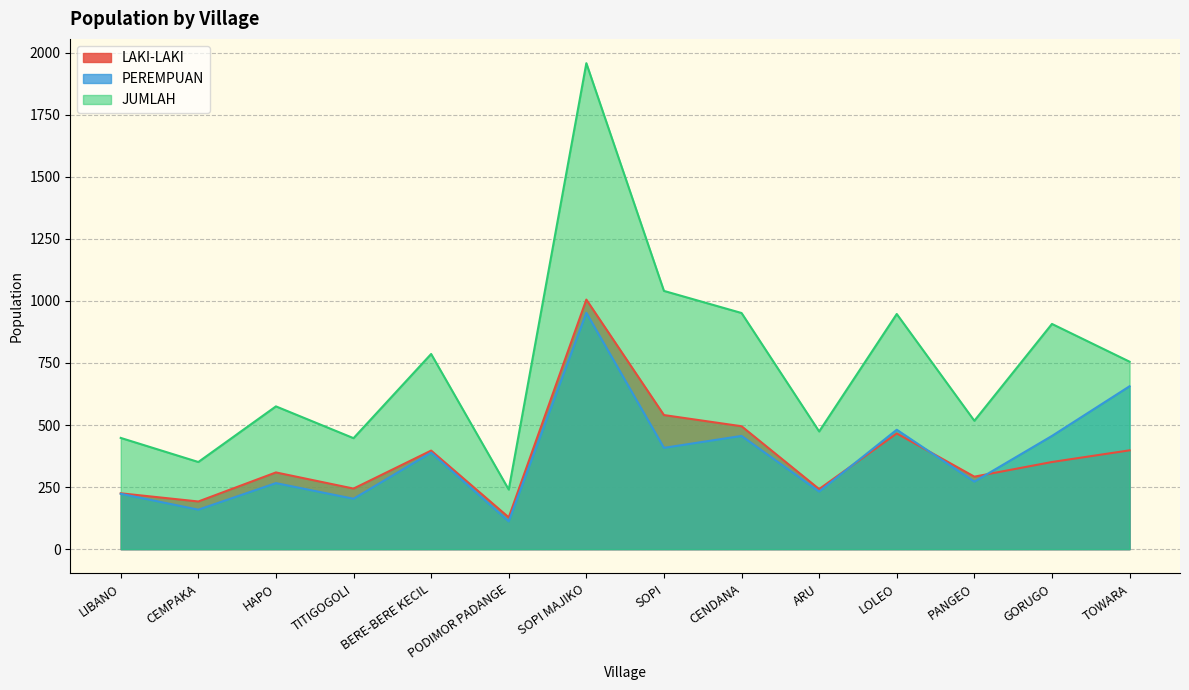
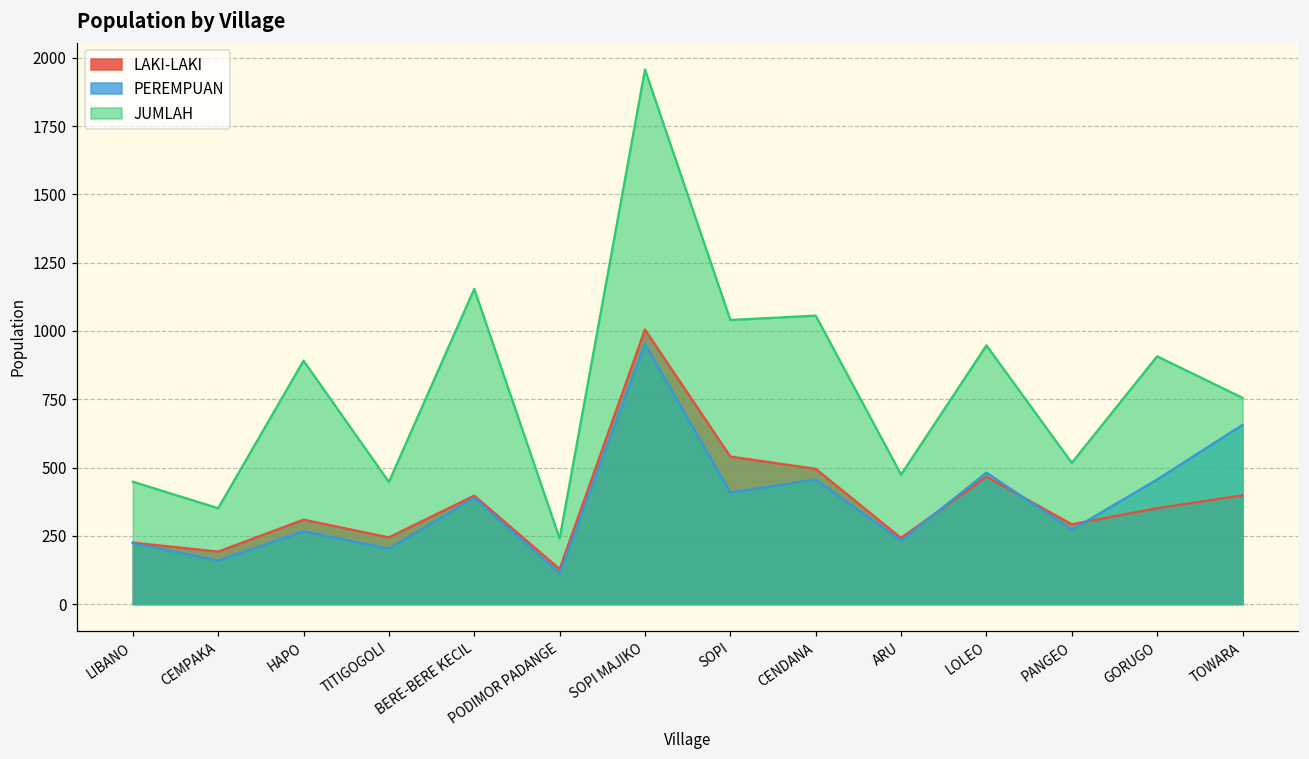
JUMLAH, HAPO: 580 -> 890
JUMLAH, BERE-BERE KECIL: 790 -> 1150
JUMLAH, CENDANA: 950 -> 1060
